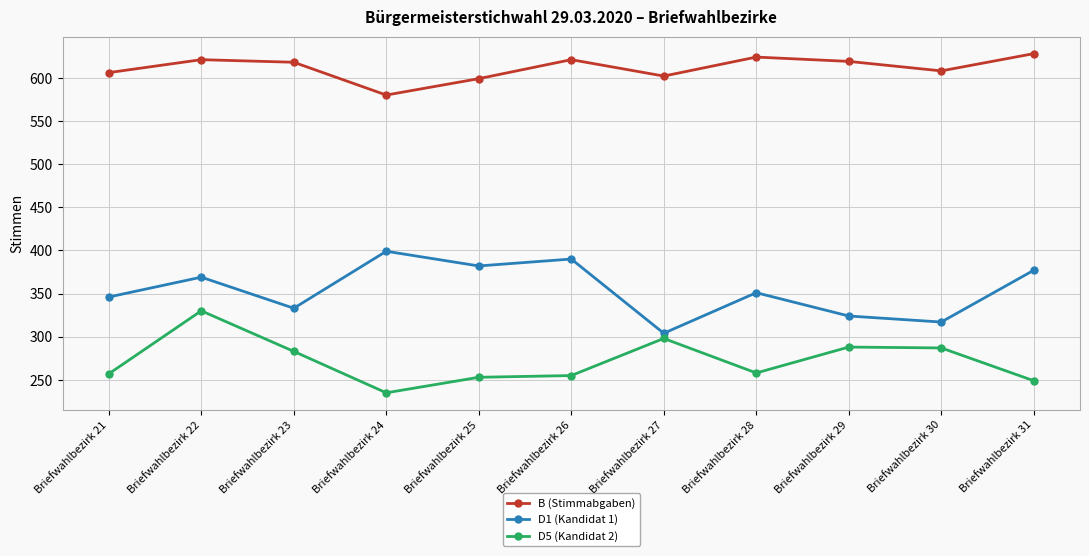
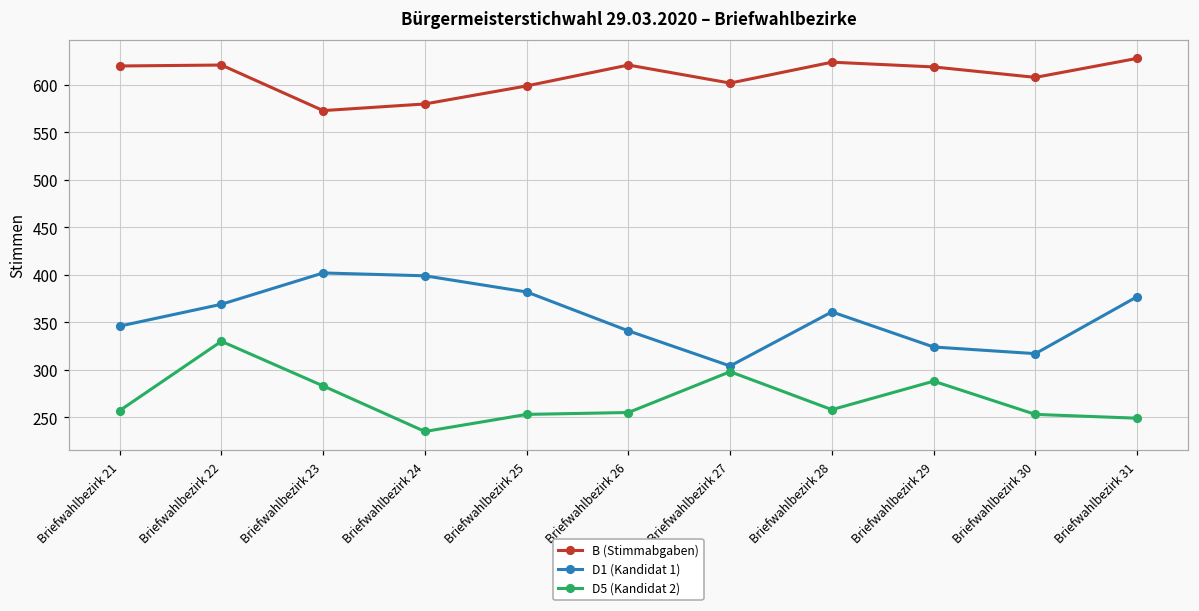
B (Stimmabgaben), Briefwahlbezirk 21: 610 -> 620
B (Stimmabgaben), Briefwahlbezirk 23: 620 -> 570
D1 (Kandidat 1), Briefwahlbezirk 23: 330 -> 400
D1 (Kandidat 1), Briefwahlbezirk 26: 390 -> 340
D1 (Kandidat 1), Briefwahlbezirk 28: 350 -> 360
D5 (Kandidat 2), Briefwahlbezirk 30: 290 -> 250
